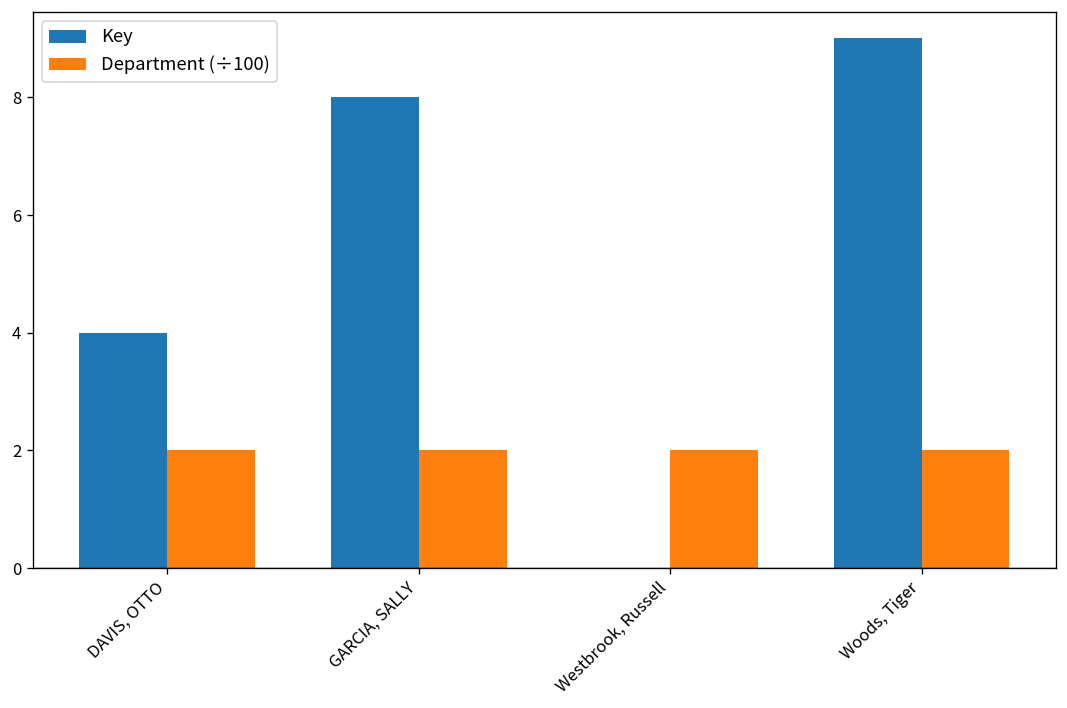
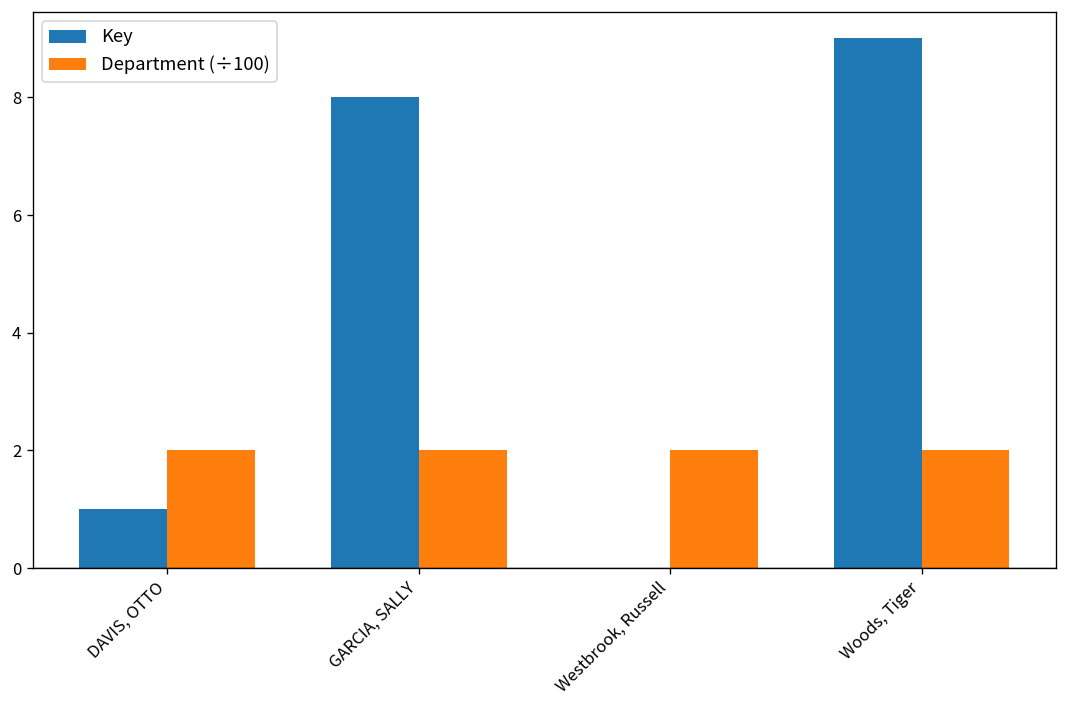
Key, DAVIS, OTTO: 4 -> 1
